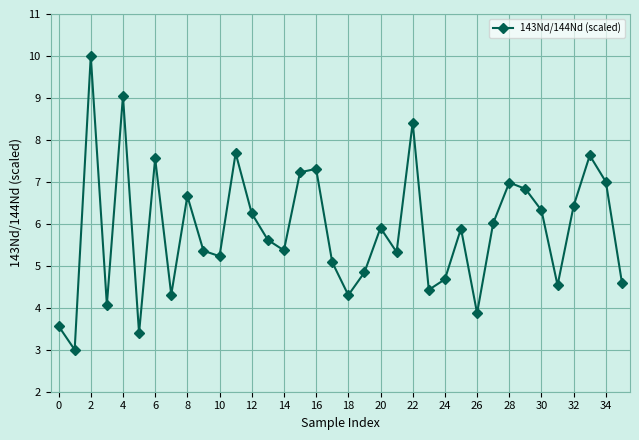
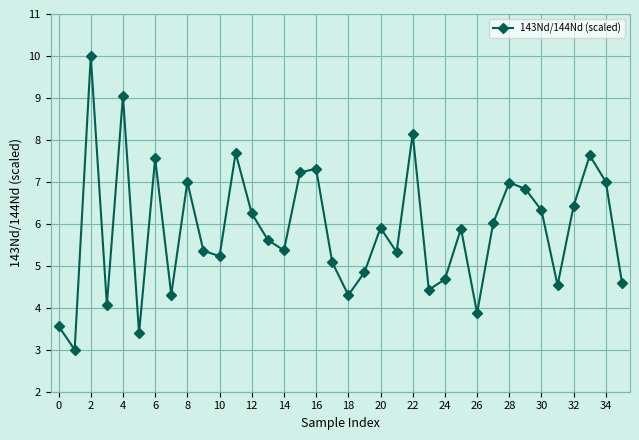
8: 6.7 -> 7.0
22: 8.4 -> 8.1
